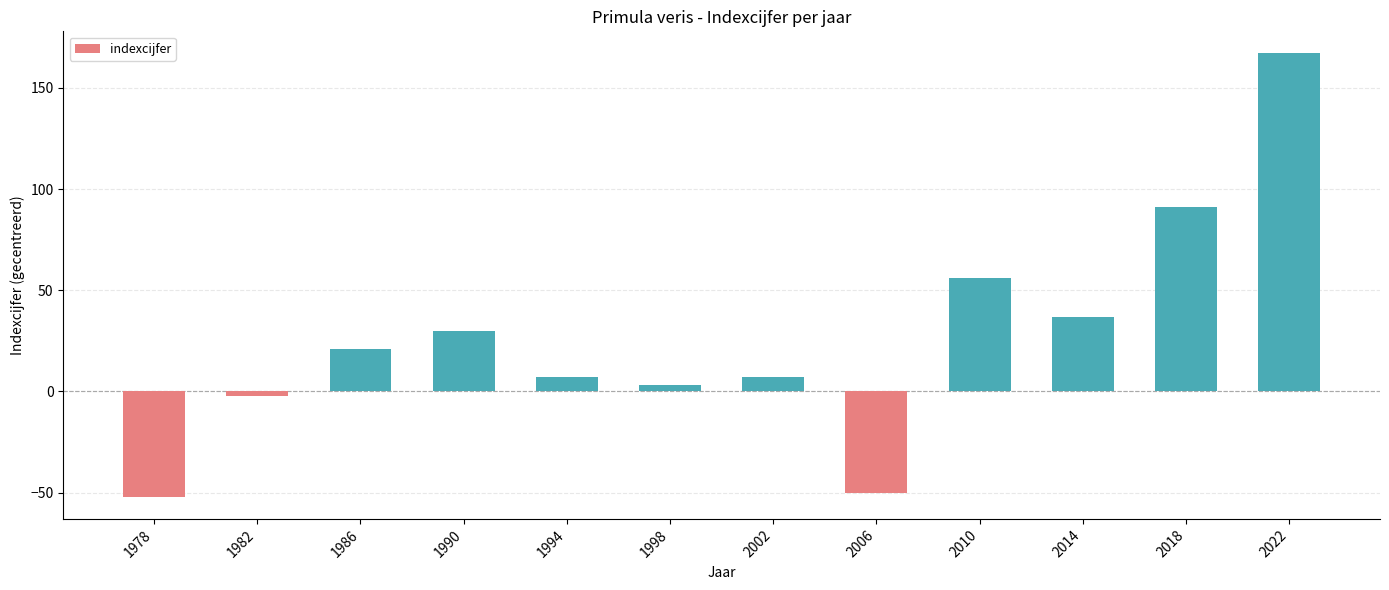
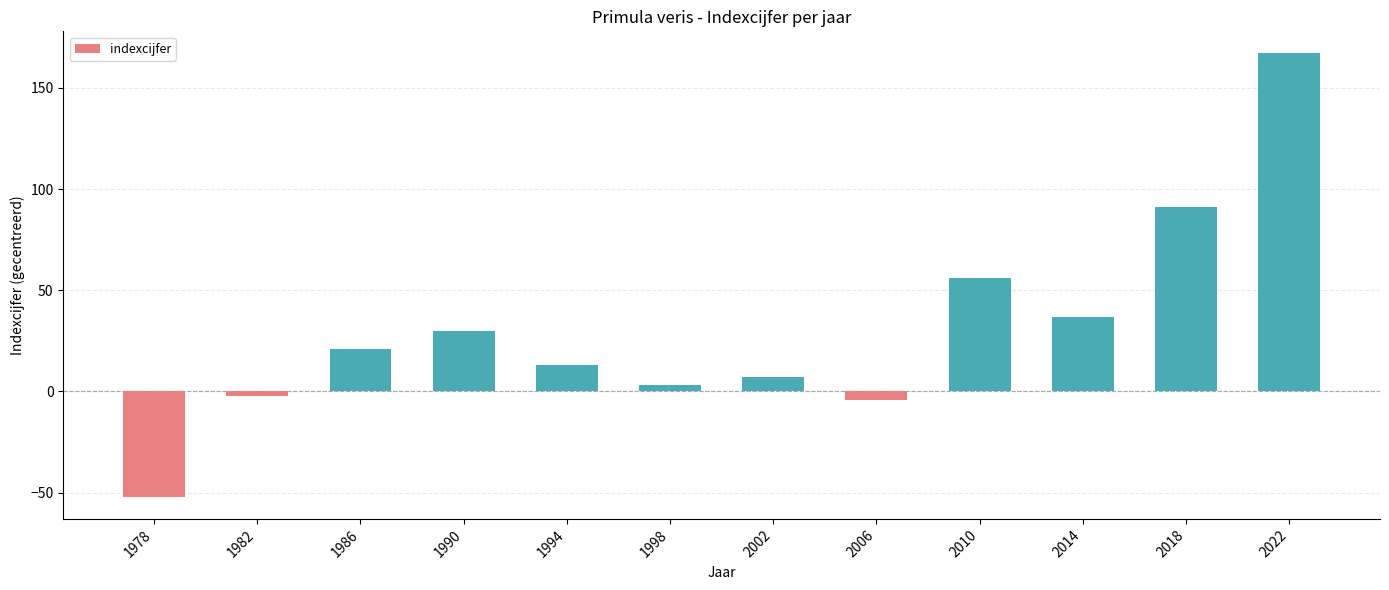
1994: 7 -> 13
2006: -50 -> -4
